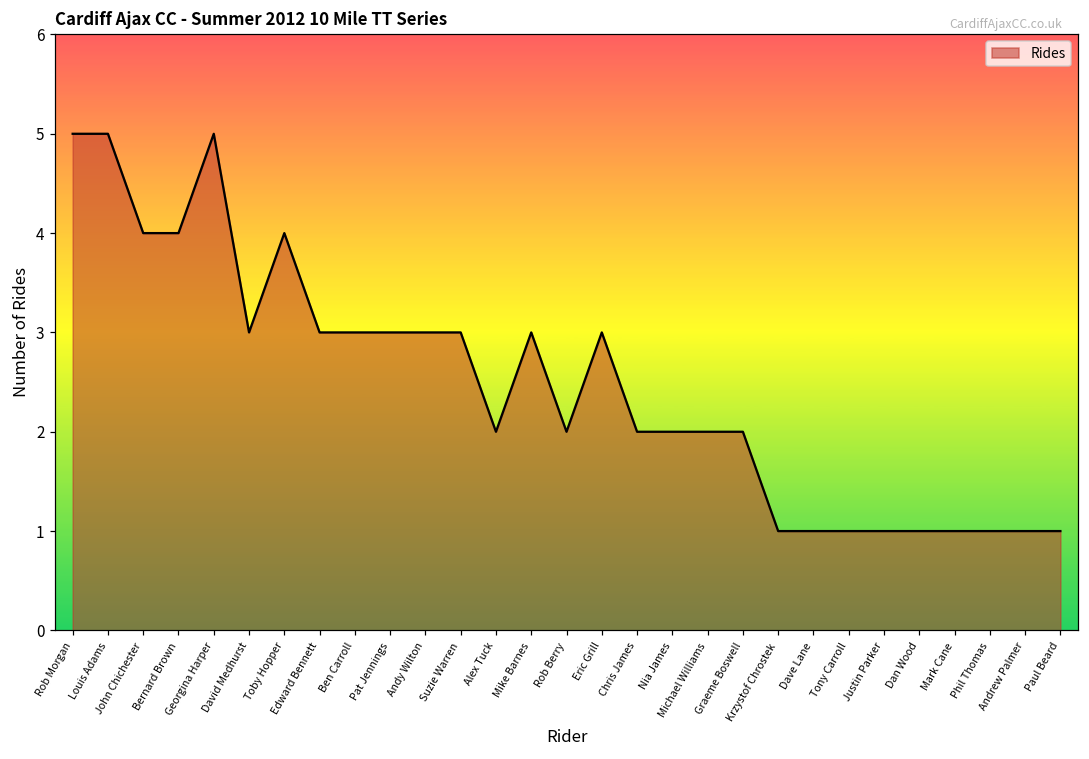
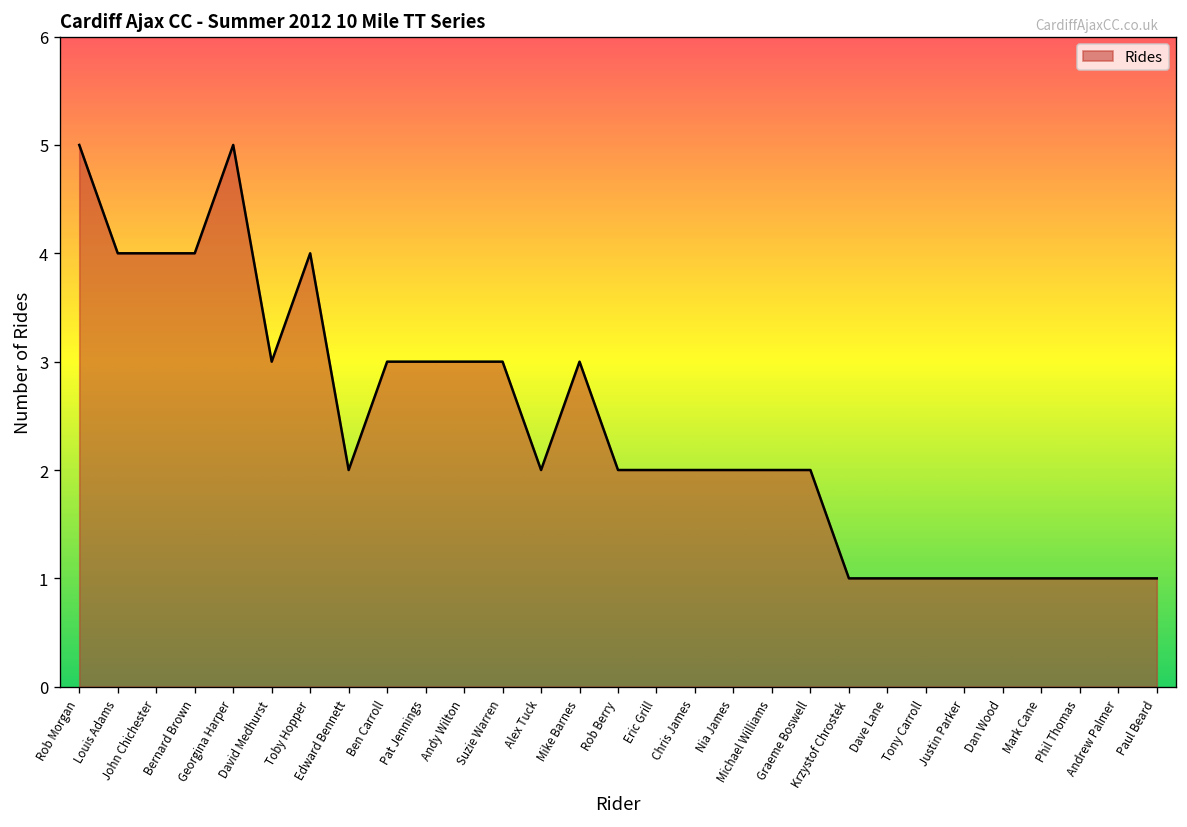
Louis Adams: 5 -> 4
Edward Bennett: 3 -> 2
Eric Grill: 3 -> 2
